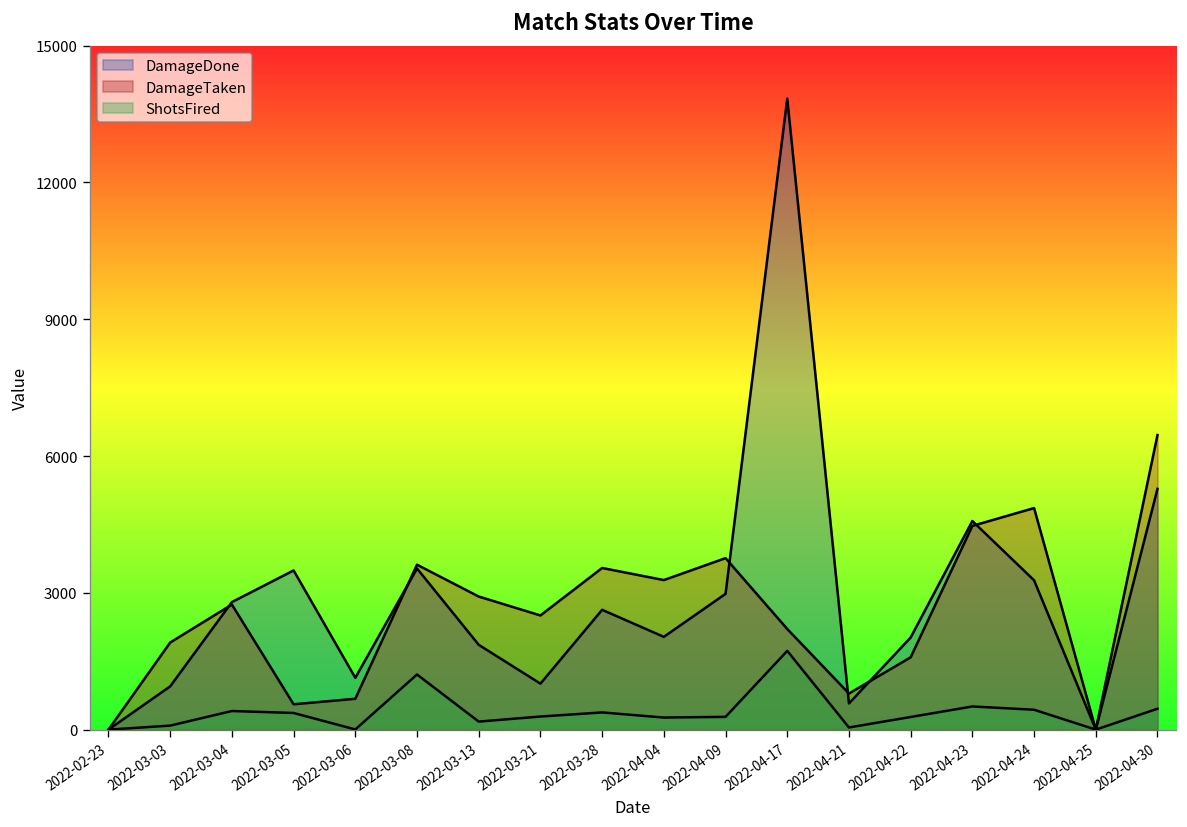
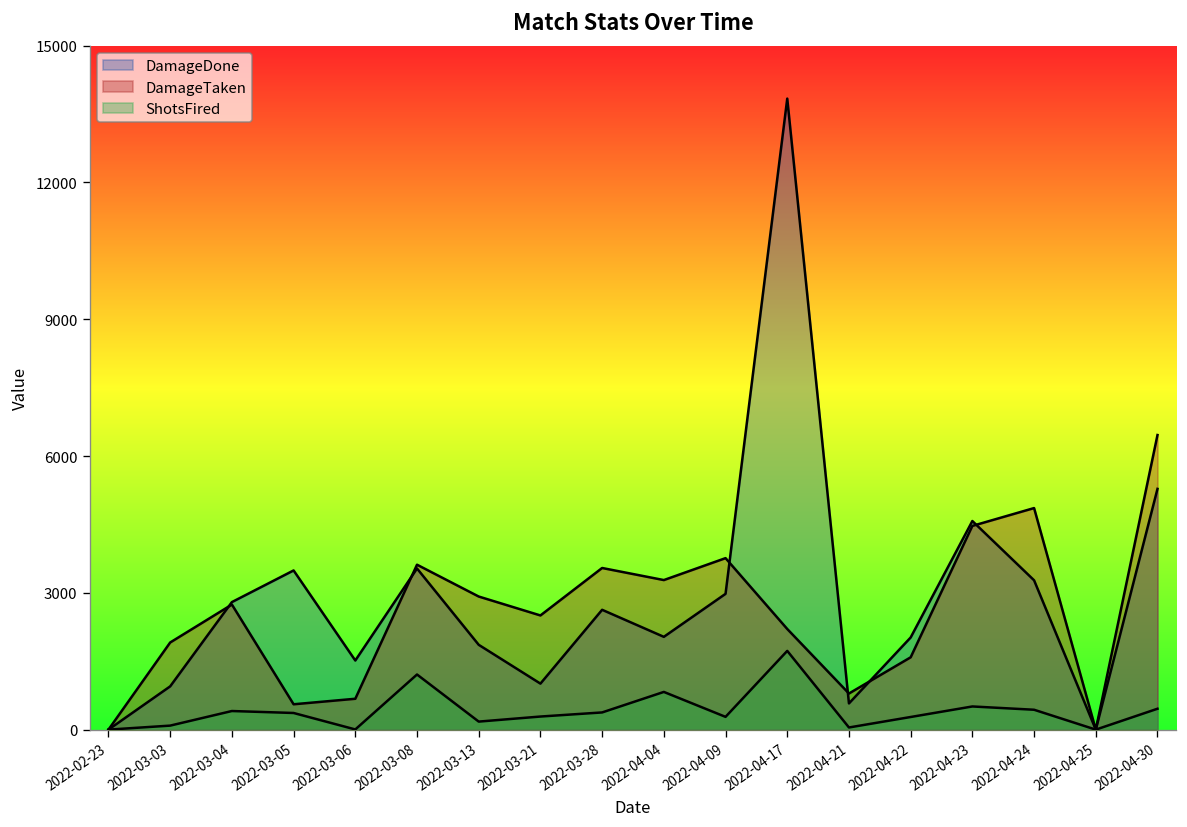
DamageDone, 2022-03-06: 1100 -> 1500
ShotsFired, 2022-04-04: 300 -> 800
